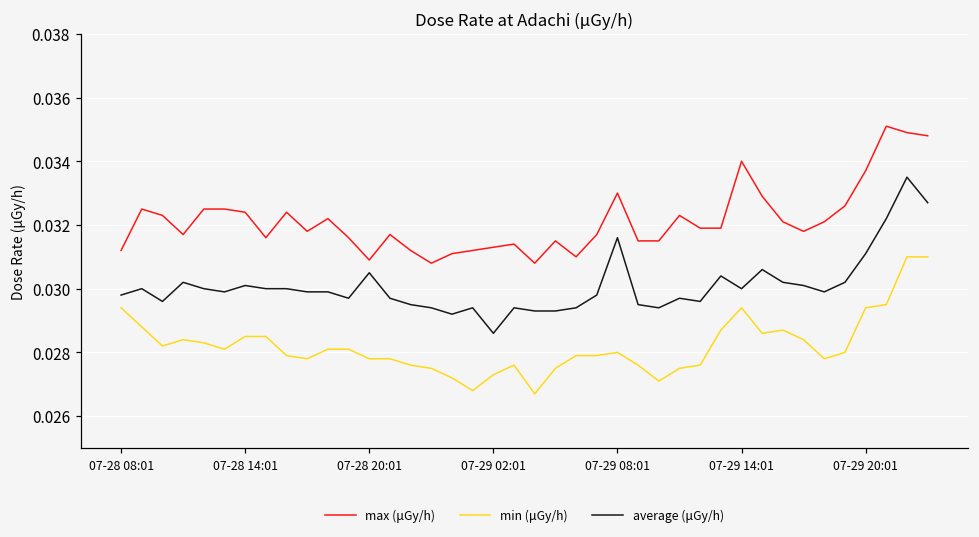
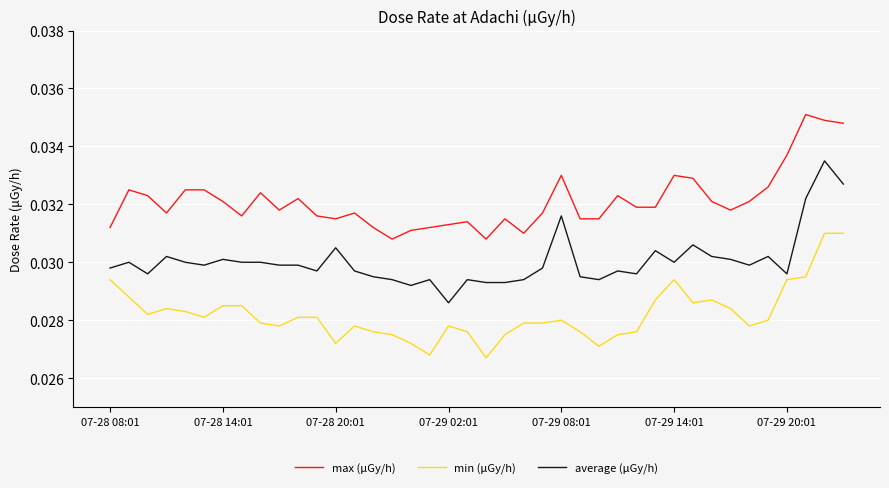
max (μGy/h), 07-28 14:01: 0.0324 -> 0.0321
max (μGy/h), 07-28 20:01: 0.0309 -> 0.0315
min (μGy/h), 07-28 20:01: 0.0278 -> 0.0272
min (μGy/h), 07-29 02:01: 0.0273 -> 0.0278
max (μGy/h), 07-29 14:01: 0.034 -> 0.033
average (μGy/h), 07-29 20:01: 0.0311 -> 0.0296
